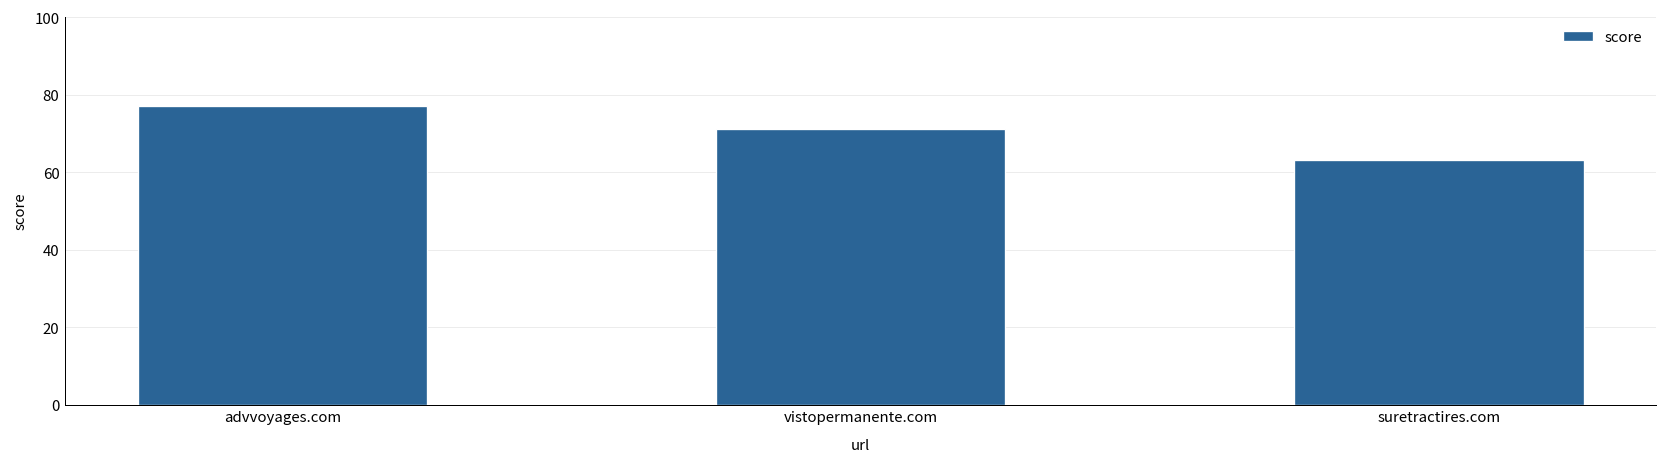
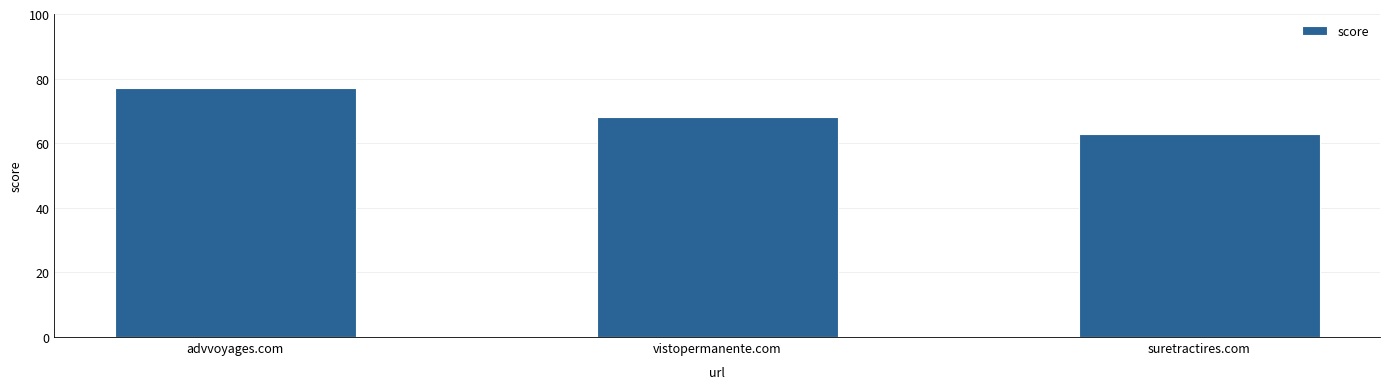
vistopermanente.com: 71 -> 68
